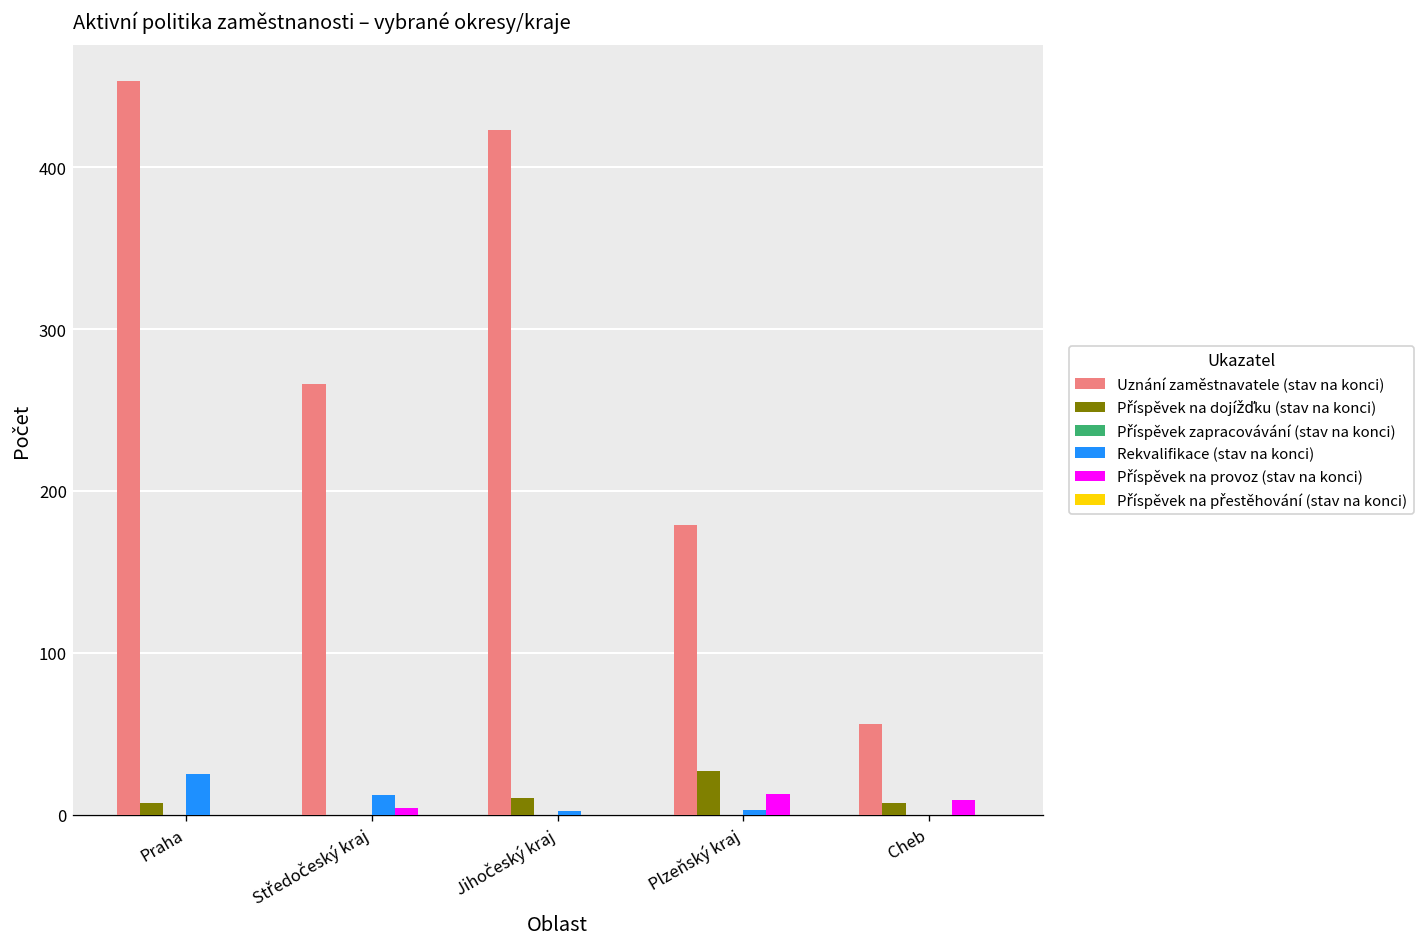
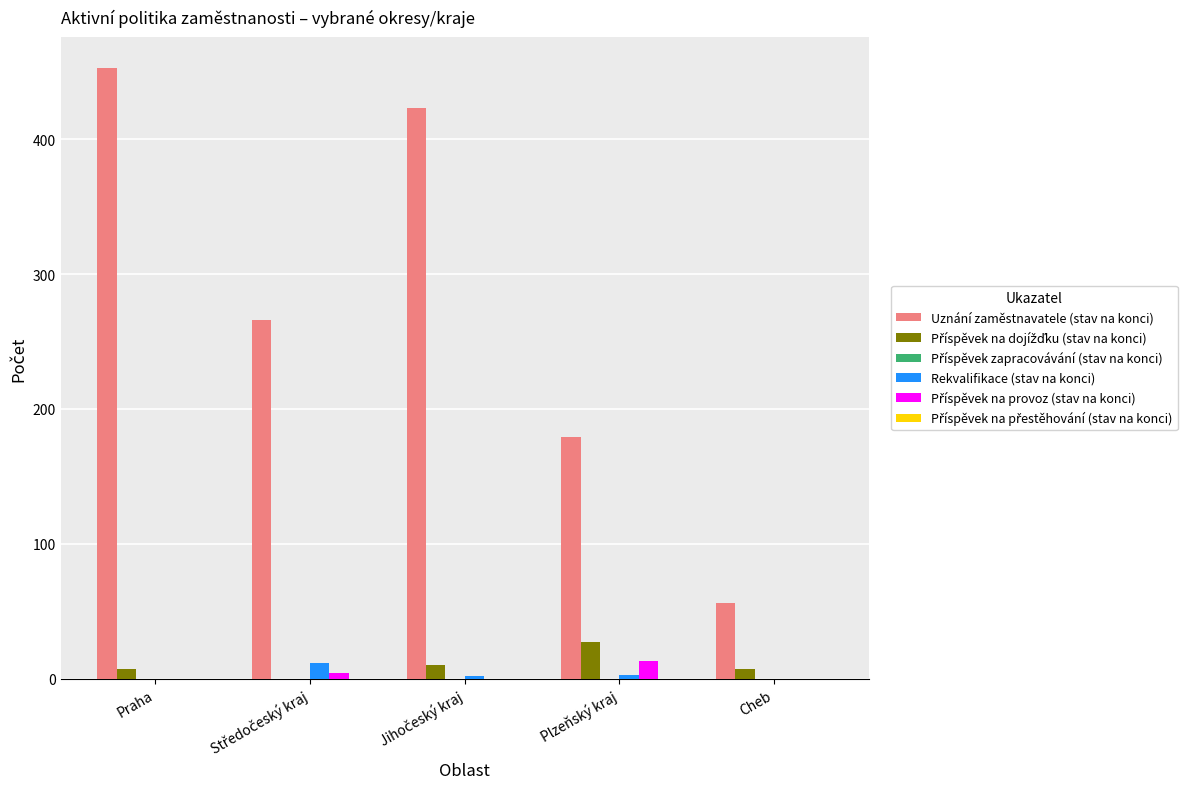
Rekvalifikace (stav na konci), Praha: 25 -> 0
Příspěvek na provoz (stav na konci), Cheb: 9 -> 0
